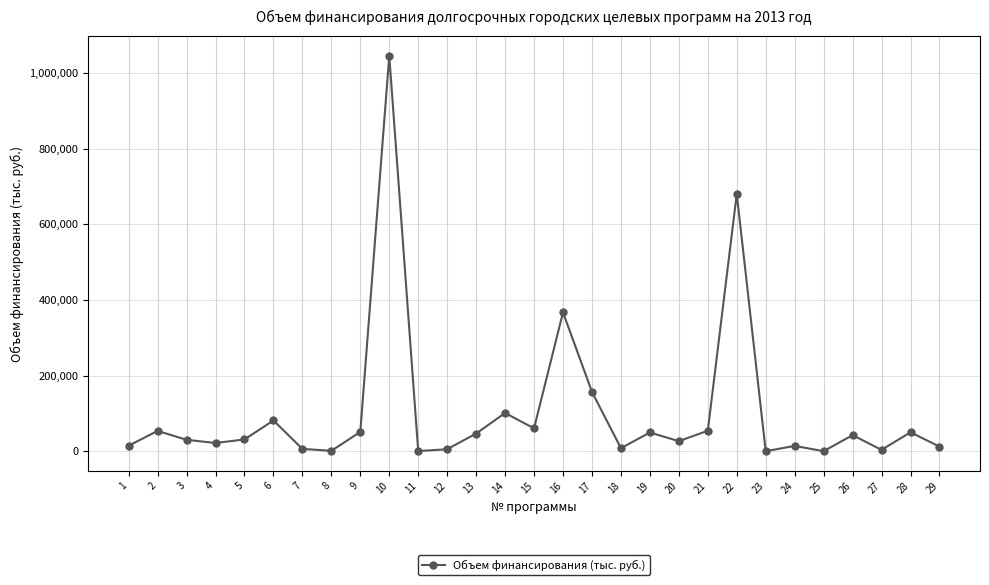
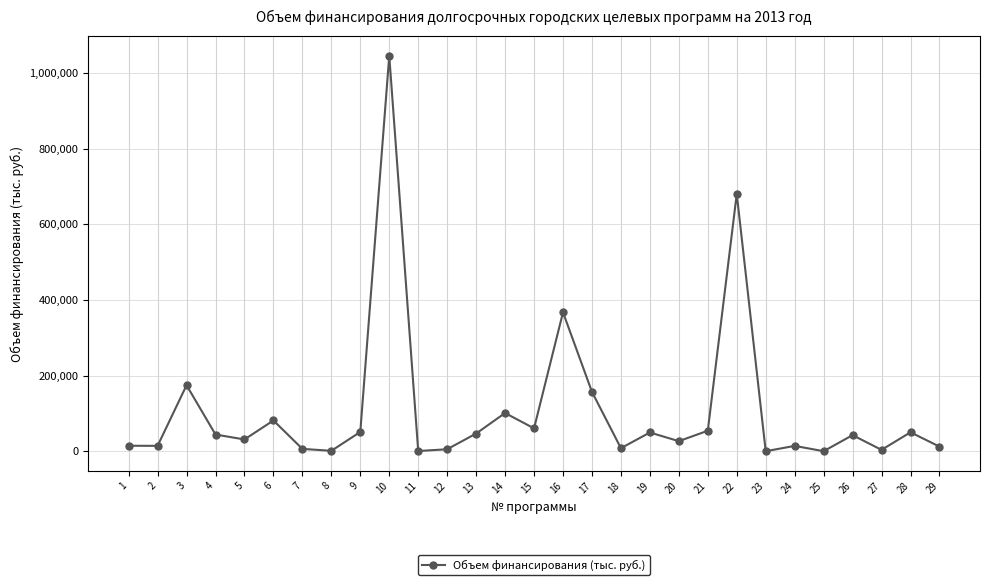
2: 50,000 -> 10,000
3: 30,000 -> 170,000
4: 20,000 -> 40,000
